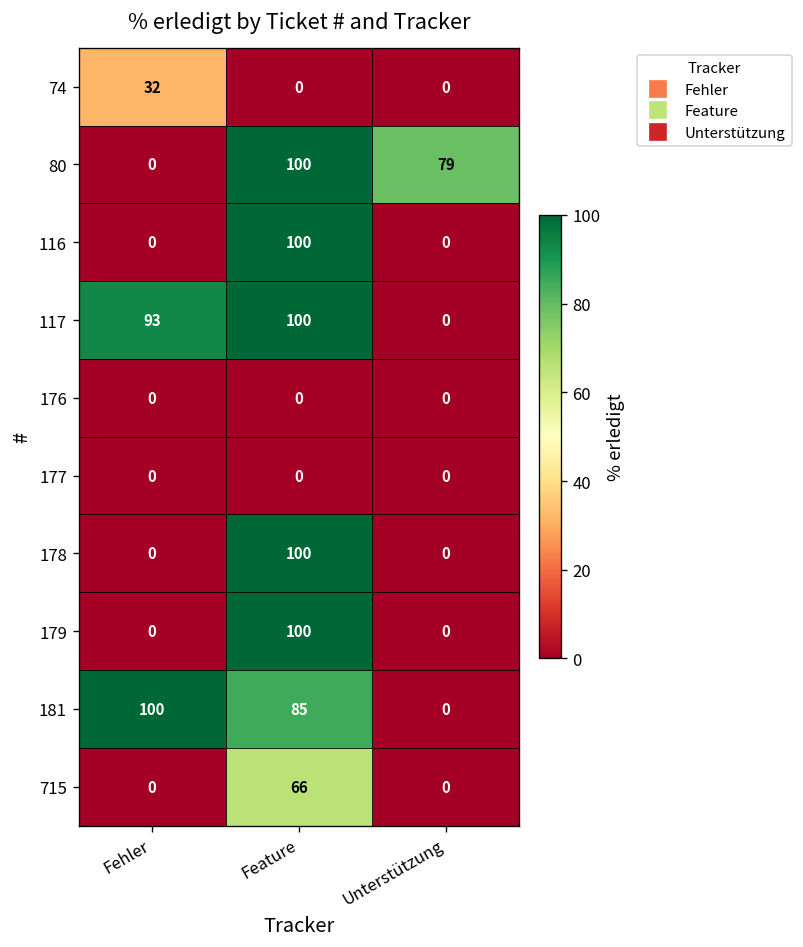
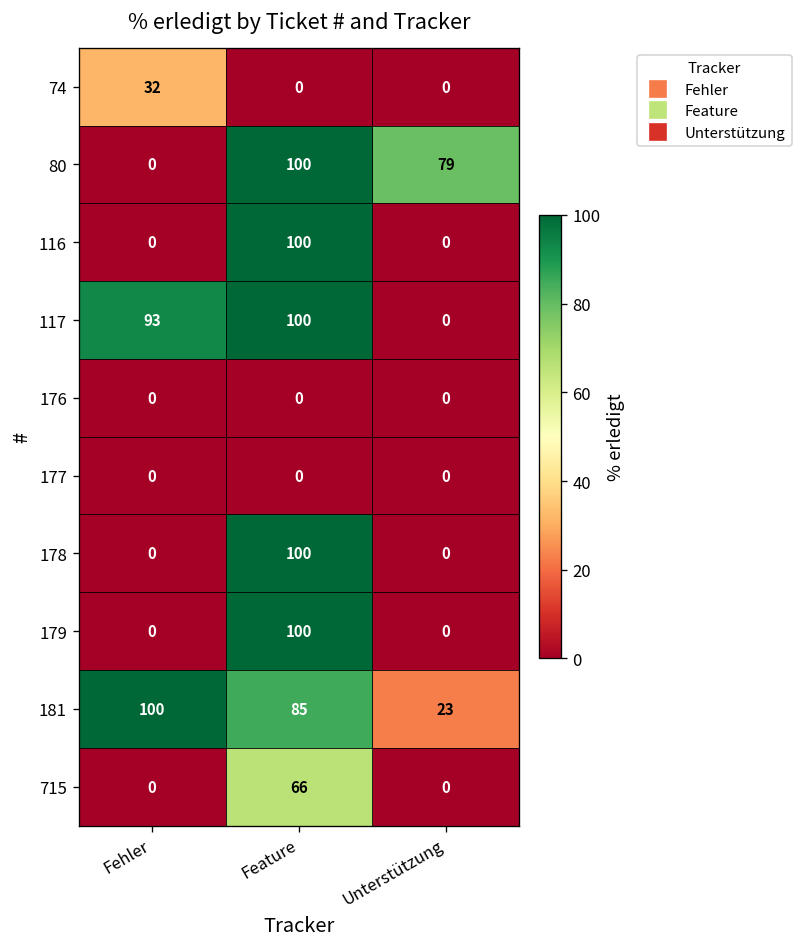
181, Unterstützung: 0 -> 23
